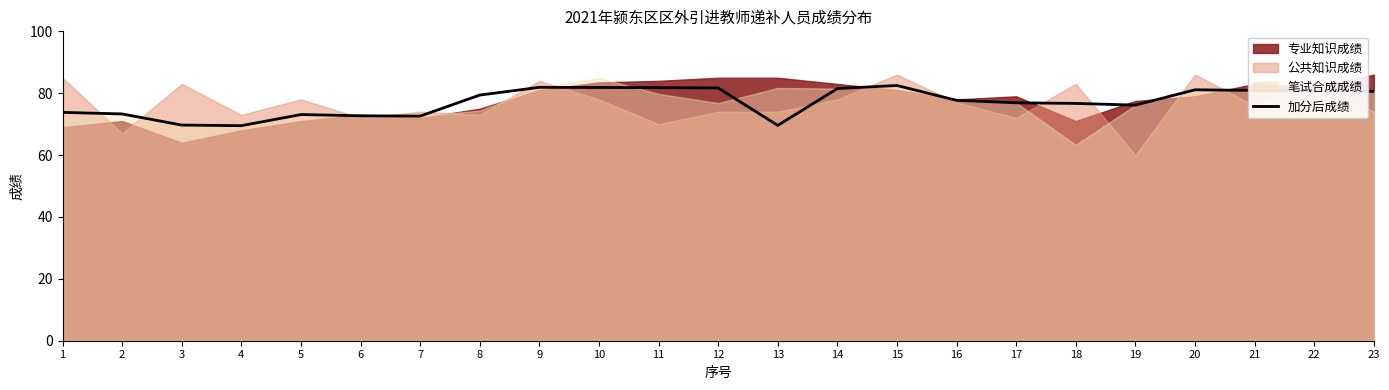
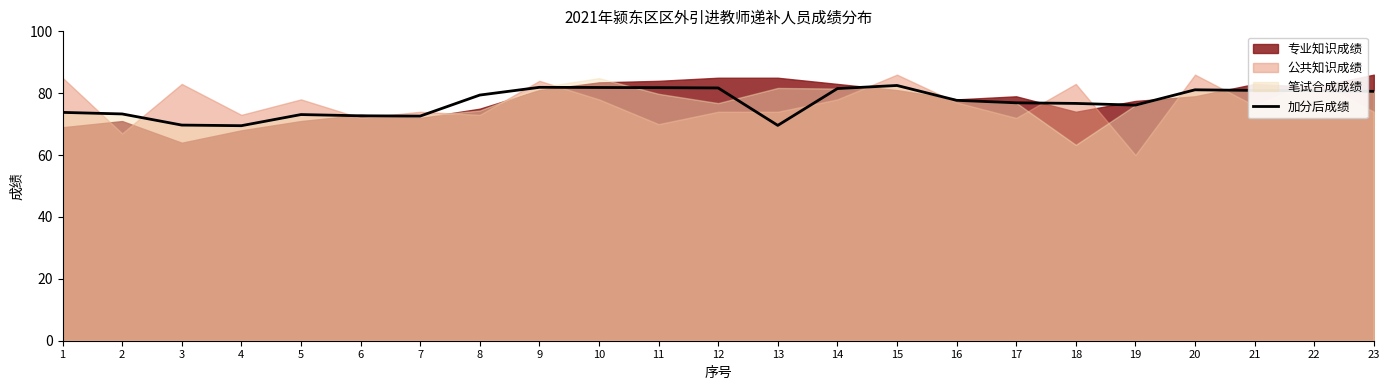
专业知识成绩, 18: 71 -> 74
